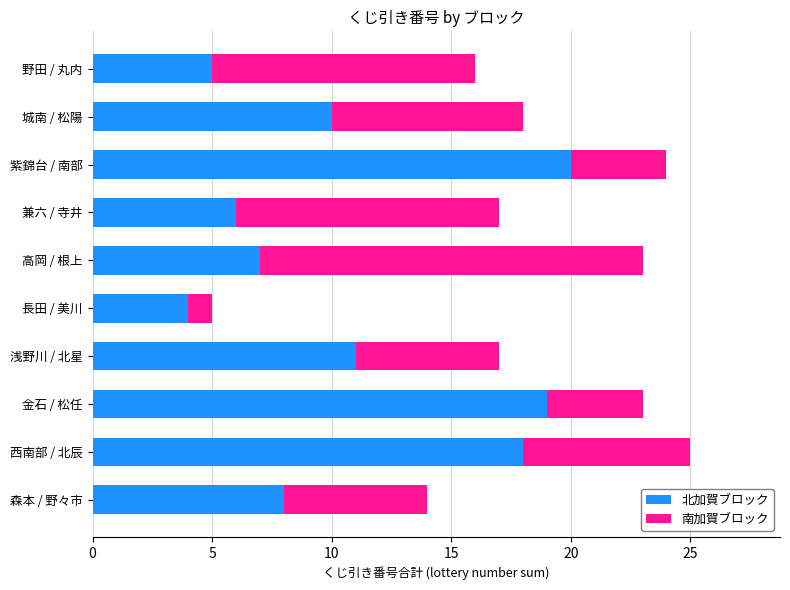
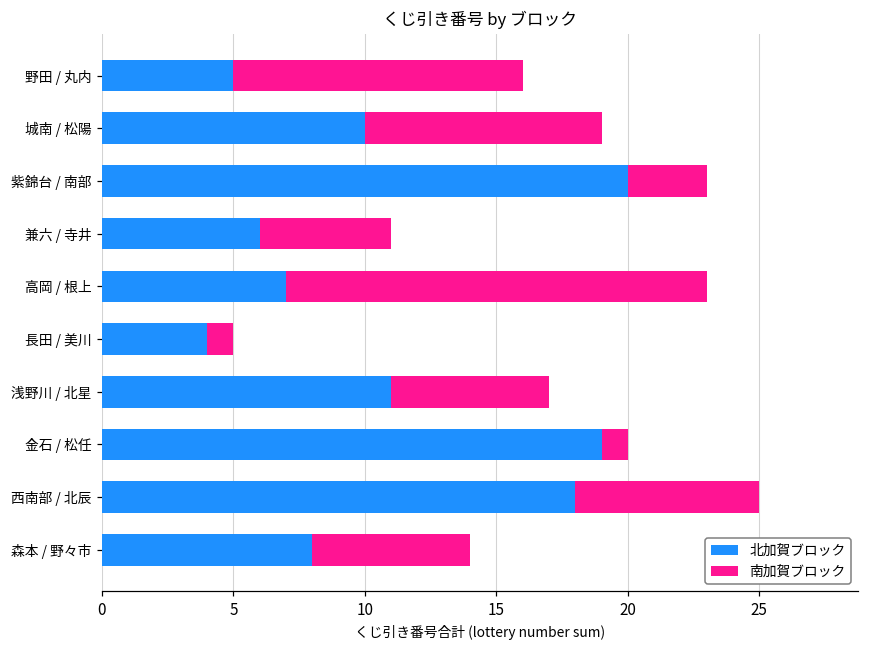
南加賀ブロック, 城南 / 松陽: 8 -> 9
南加賀ブロック, 紫錦台 / 南部: 4 -> 3
南加賀ブロック, 兼六 / 寺井: 11 -> 5
南加賀ブロック, 金石 / 松任: 4 -> 1
